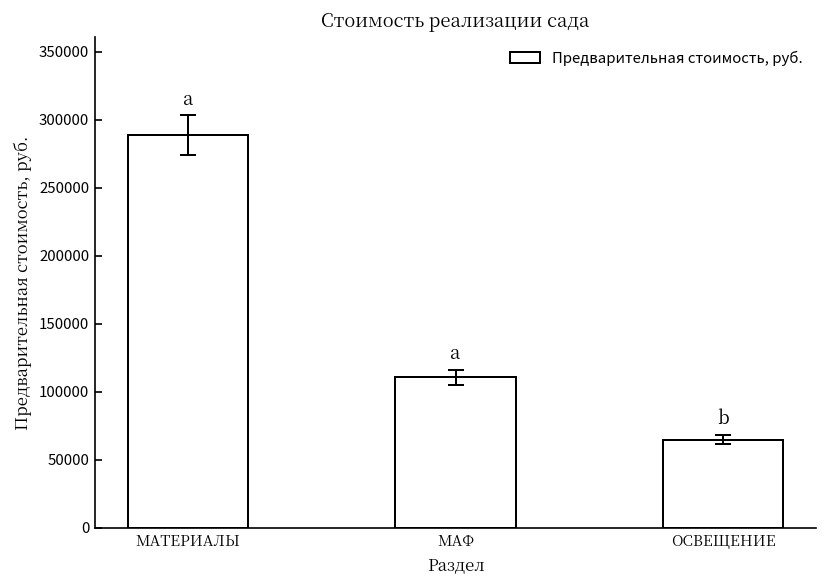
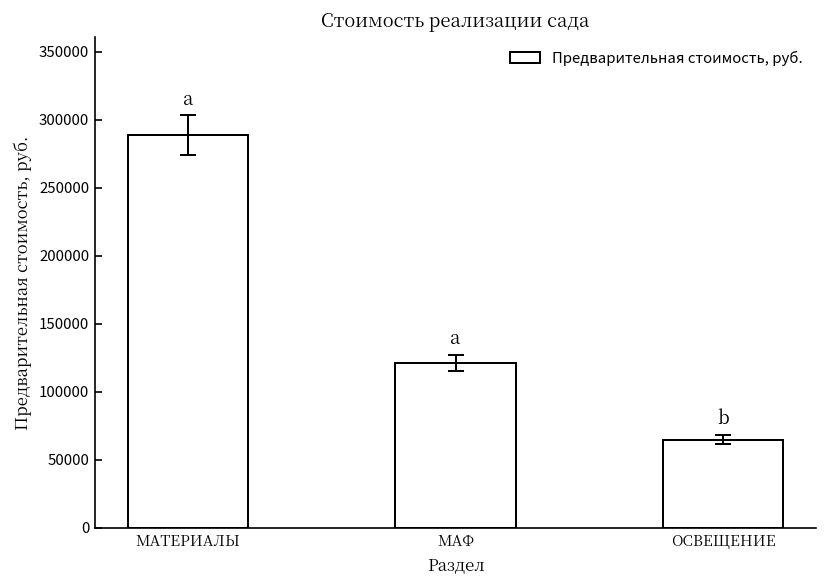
Предварительная стоимость, руб., МАФ: 111000 -> 121000
